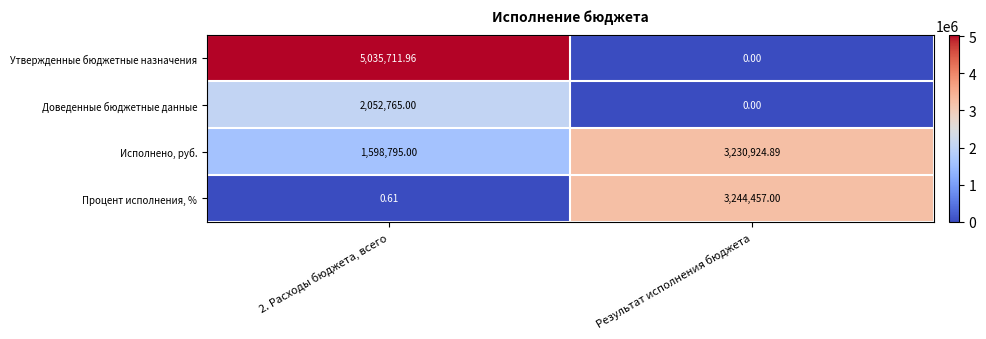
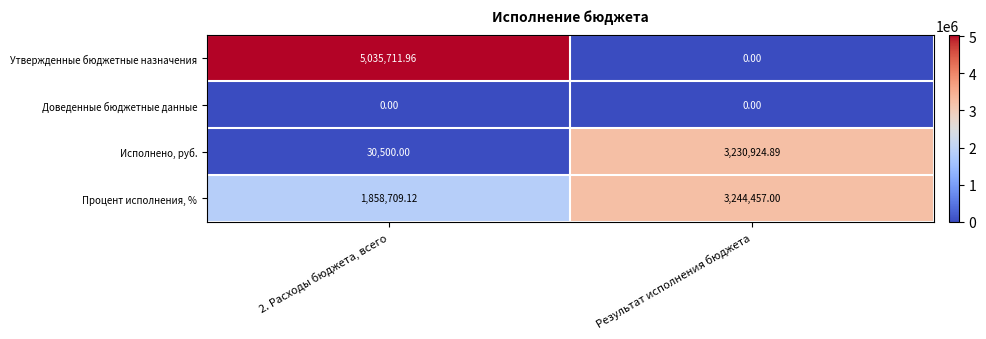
Доведенные бюджетные данные, 2. Расходы бюджета, всего: 2,052,765.00 -> 0.00
Исполнено, руб., 2. Расходы бюджета, всего: 1,598,795.00 -> 30,500.00
Процент исполнения, %, 2. Расходы бюджета, всего: 0.61 -> 1,858,709.12
